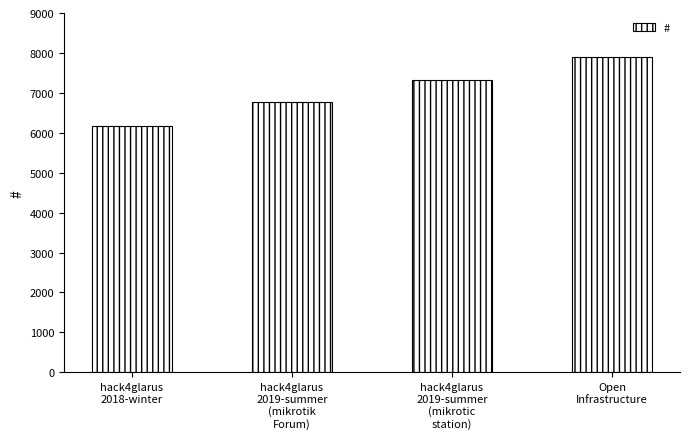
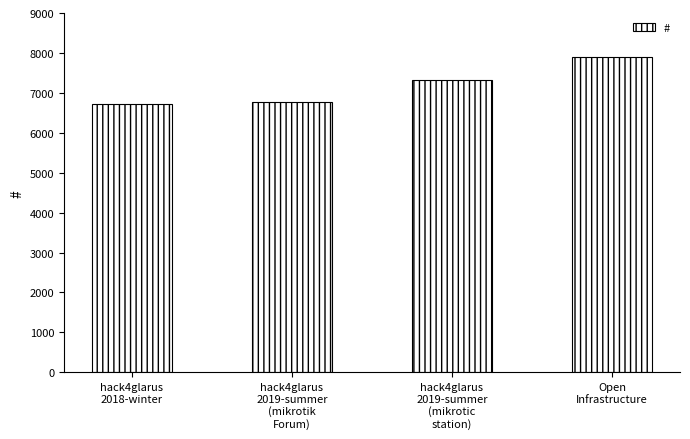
hack4glarus 2018-winter: 6200 -> 6700
